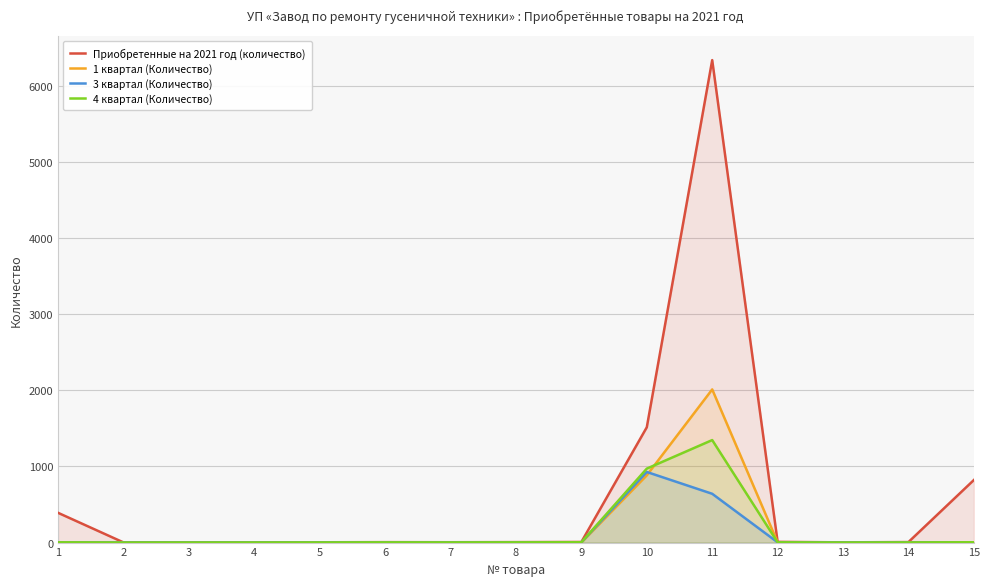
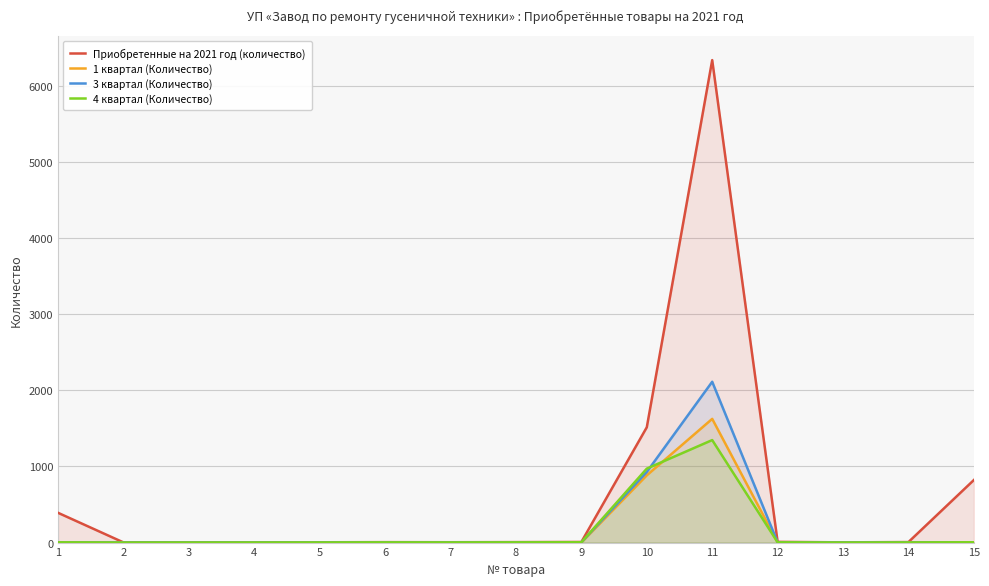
1 квартал (Количество), 11: 2000 -> 1600
3 квартал (Количество), 11: 600 -> 2100
